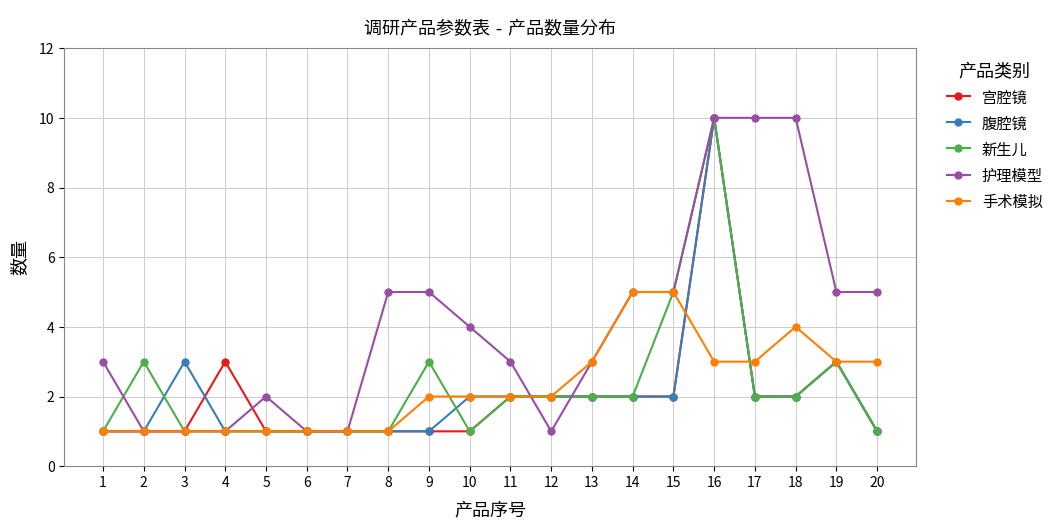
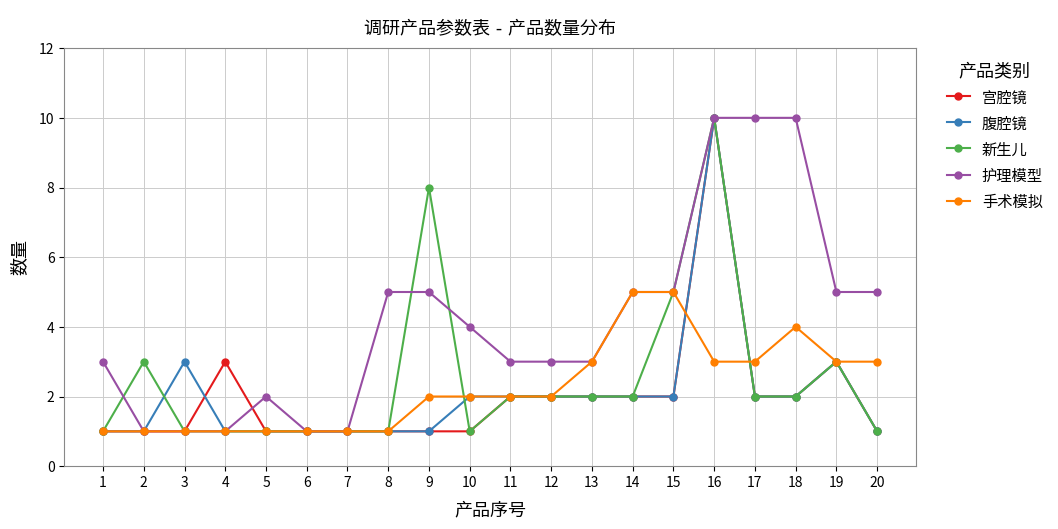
新生儿, 9: 3 -> 8
护理模型, 12: 1 -> 3
